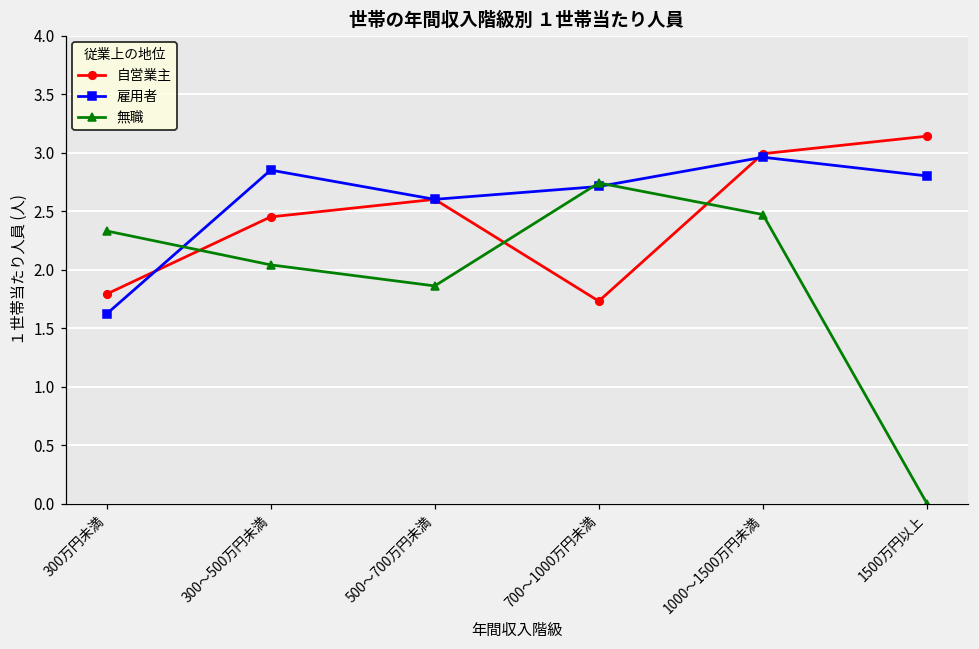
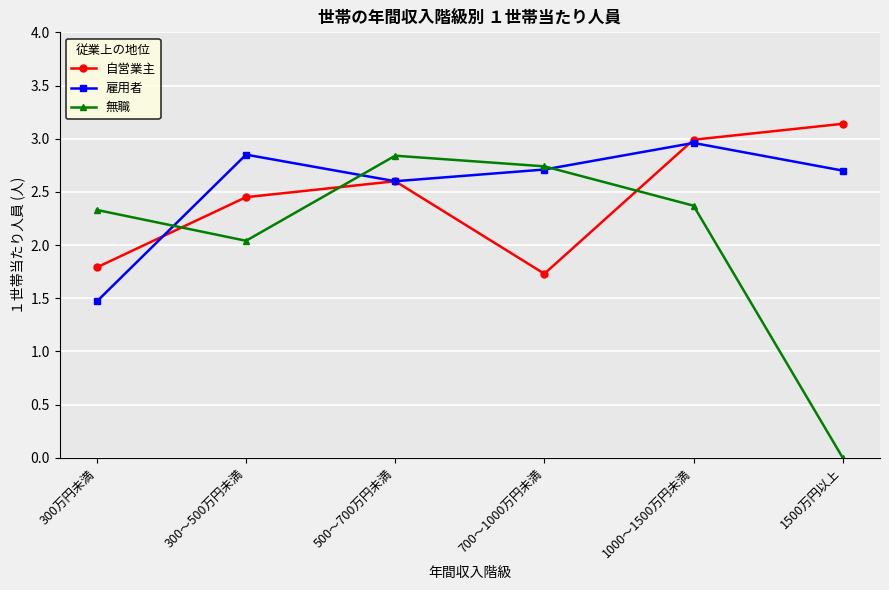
雇用者, 300万円未満: 1.62 -> 1.47
無職, 500～700万円未満: 1.86 -> 2.84
無職, 1000～1500万円未満: 2.47 -> 2.37
雇用者, 1500万円以上: 2.8 -> 2.7
